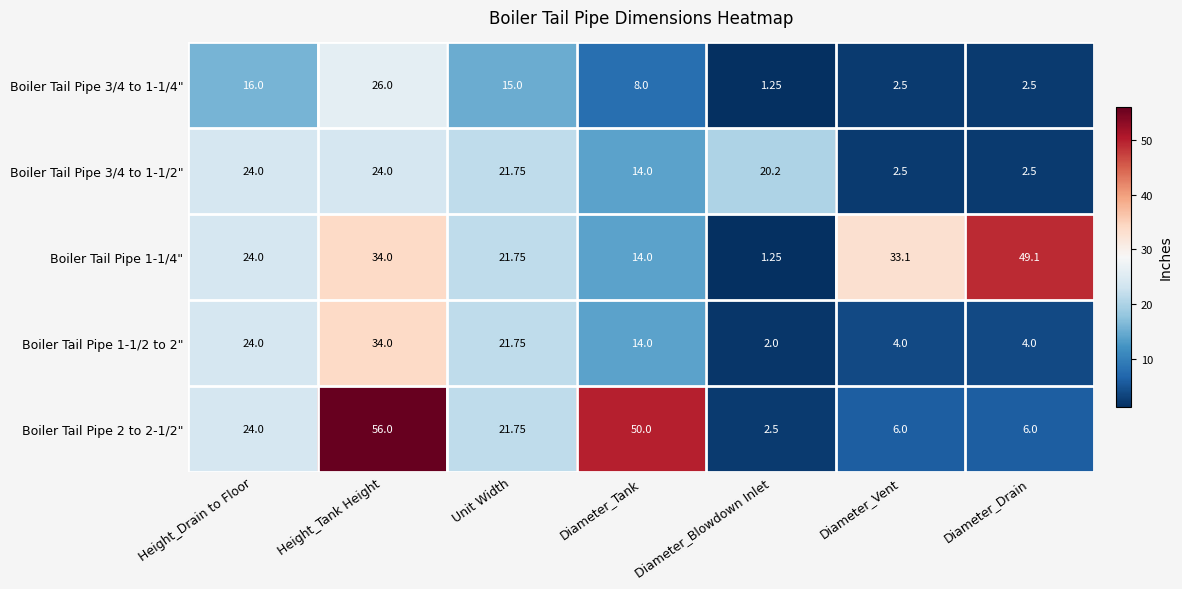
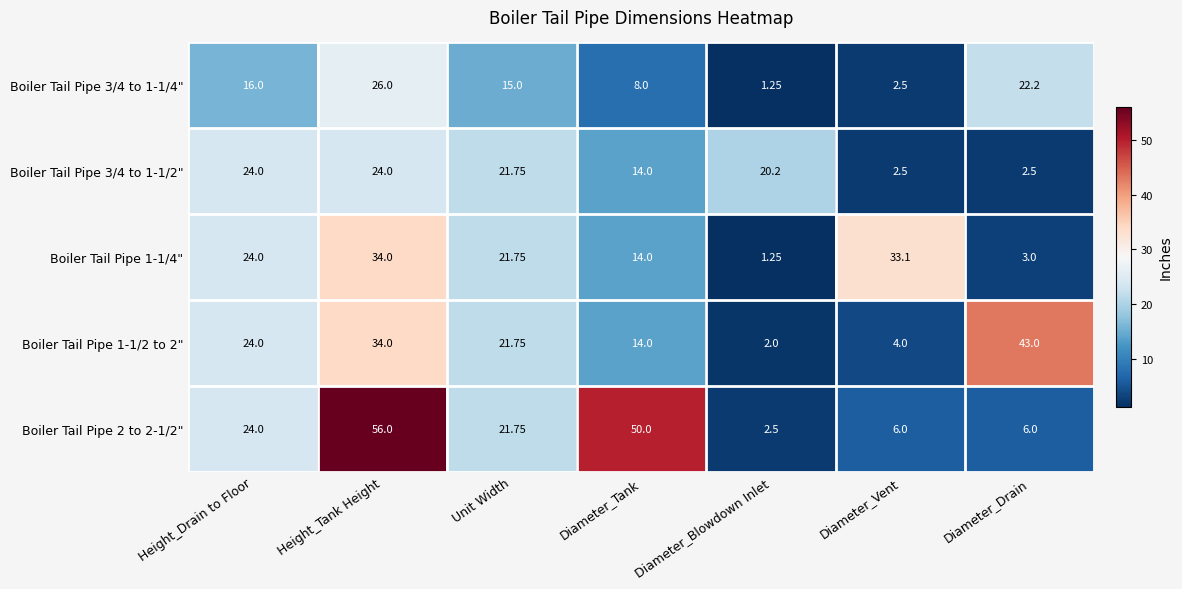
Boiler Tail Pipe 3/4 to 1-1/4", Diameter_Drain: 2.5 -> 22.2
Boiler Tail Pipe 1-1/4", Diameter_Drain: 49.1 -> 3.0
Boiler Tail Pipe 1-1/2 to 2", Diameter_Drain: 4.0 -> 43.0
